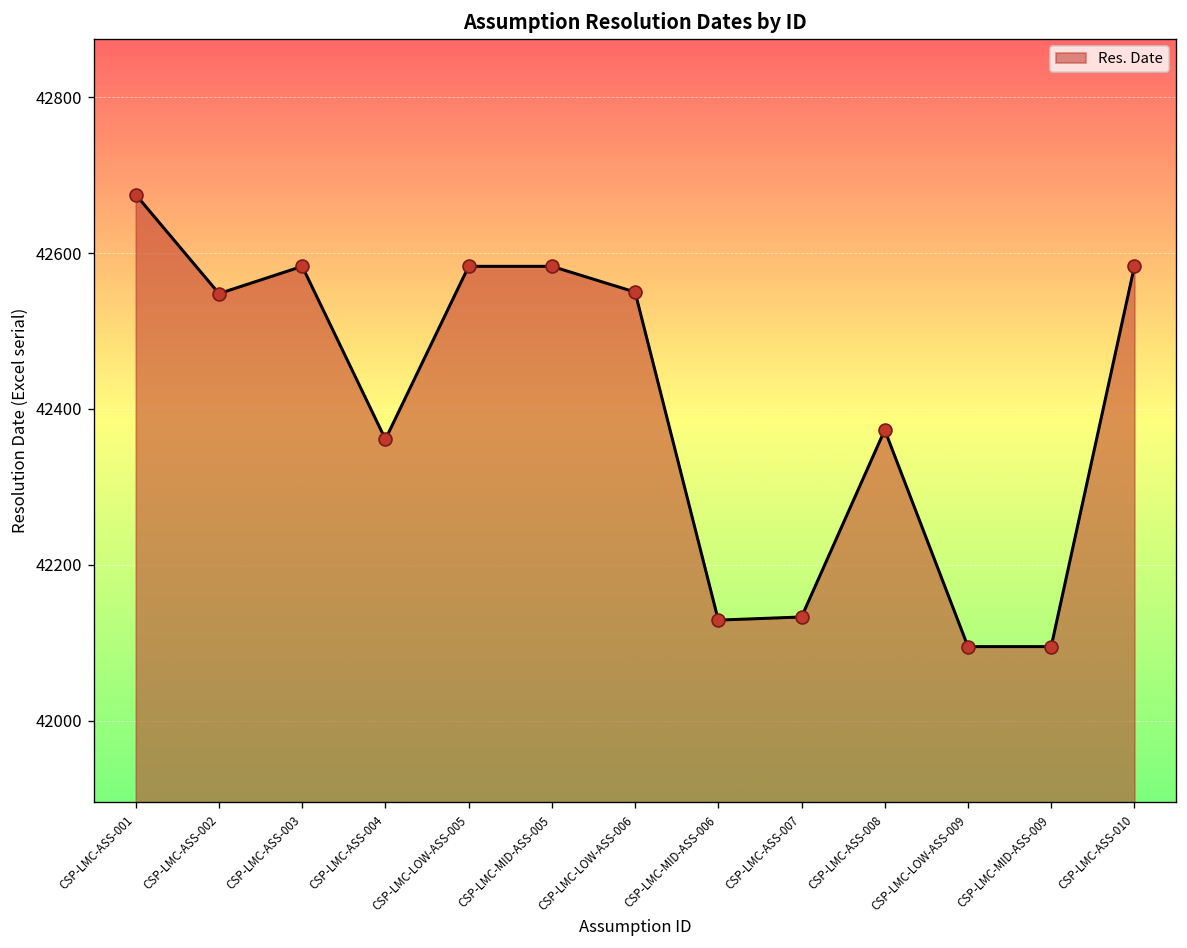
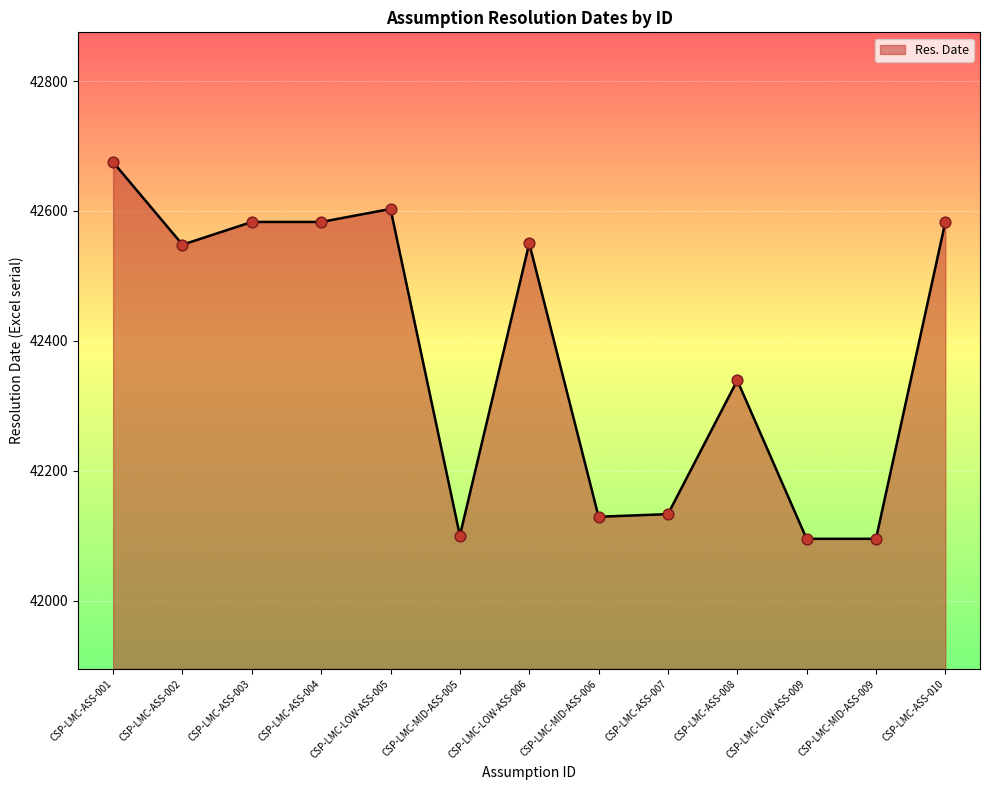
CSP-LMC-ASS-004: 42360 -> 42580
CSP-LMC-LOW-ASS-005: 42580 -> 42600
CSP-LMC-MID-ASS-005: 42580 -> 42100
CSP-LMC-ASS-008: 42370 -> 42340
